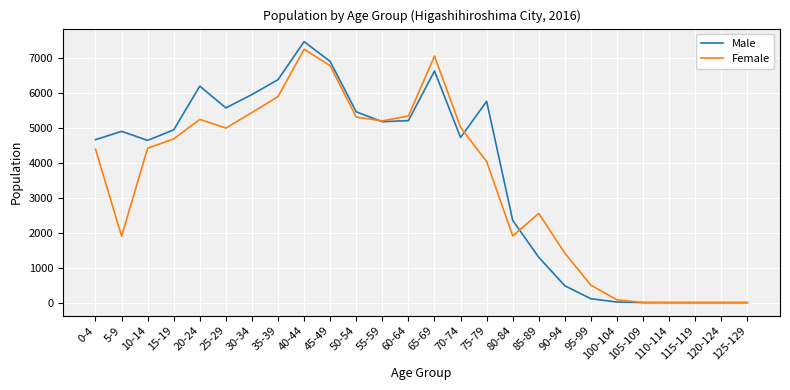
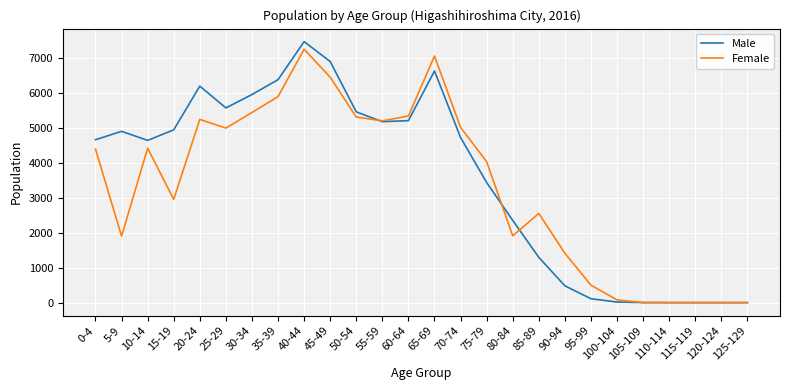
Female, 15-19: 4700 -> 3000
Female, 45-49: 6800 -> 6500
Male, 75-79: 5800 -> 3400
